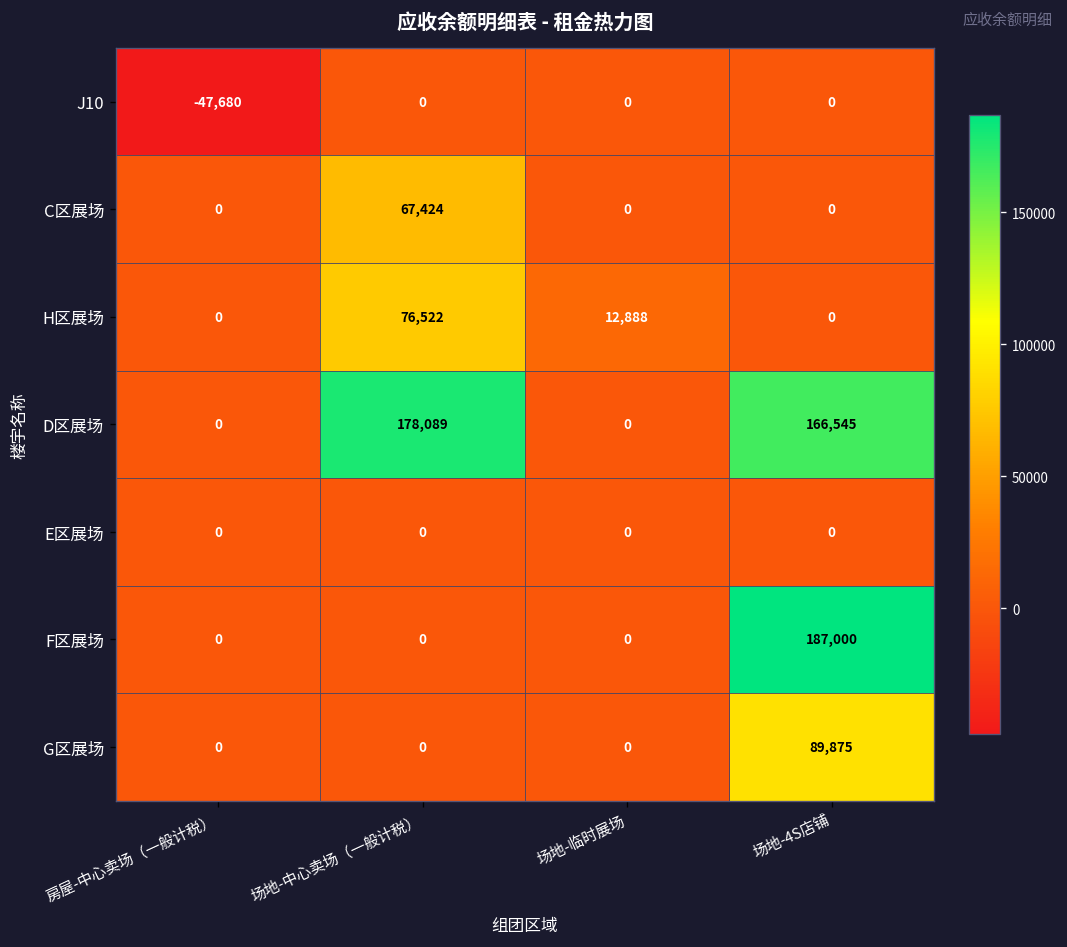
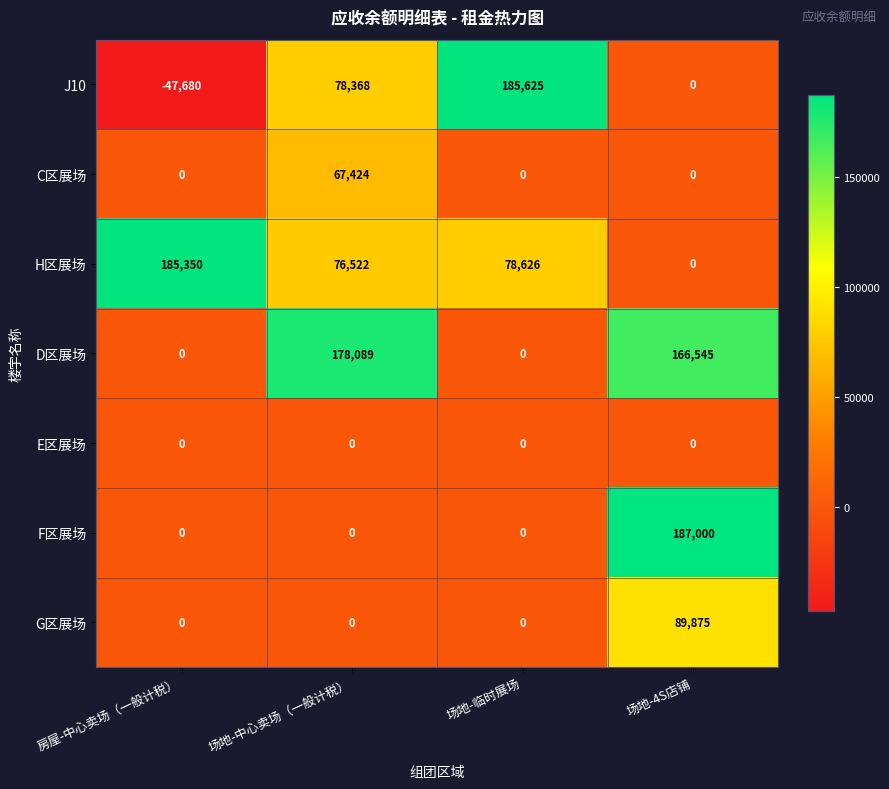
J10, 场地-中心卖场（一般计税）: 0 -> 78,368
J10, 场地-临时展场: 0 -> 185,625
H区展场, 房屋-中心卖场（一般计税）: 0 -> 185,350
H区展场, 场地-临时展场: 12,888 -> 78,626
